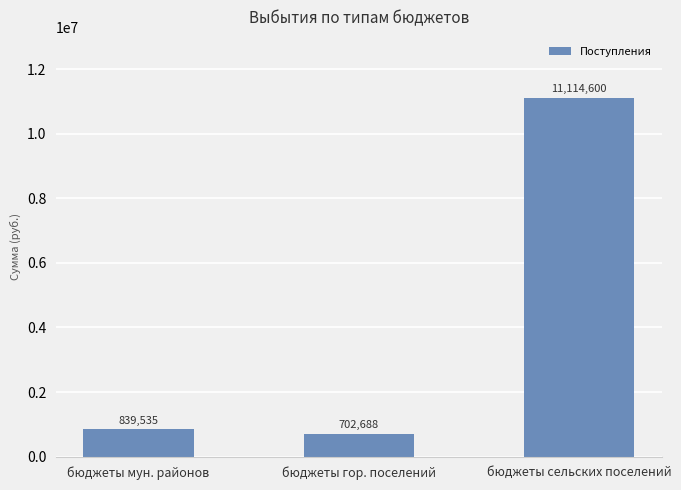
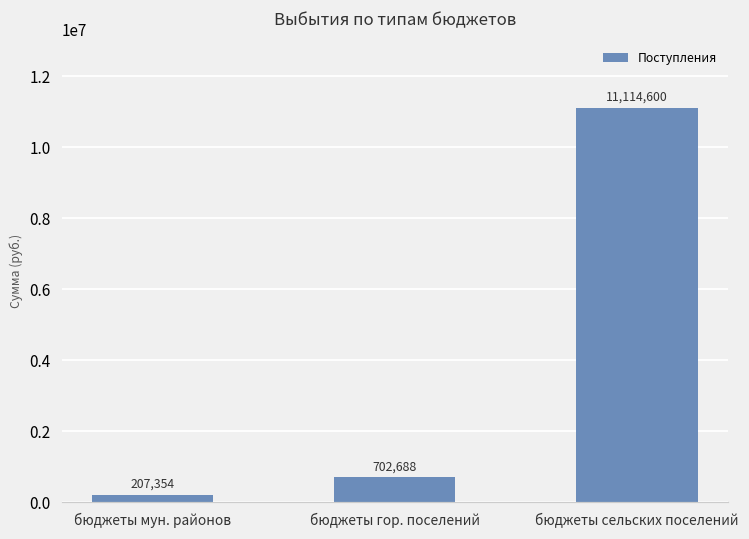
бюджеты мун. районов: 839,535 -> 207,354
